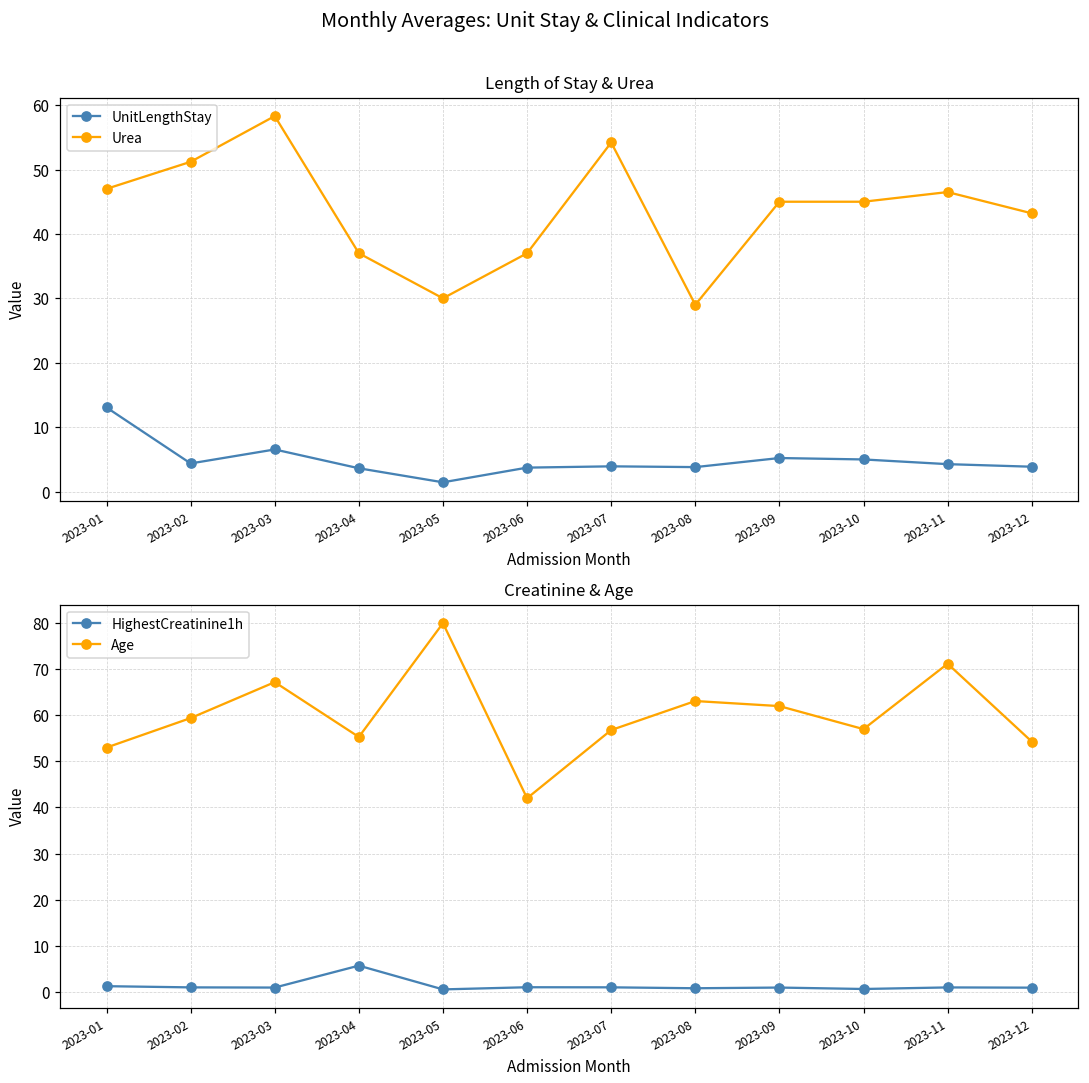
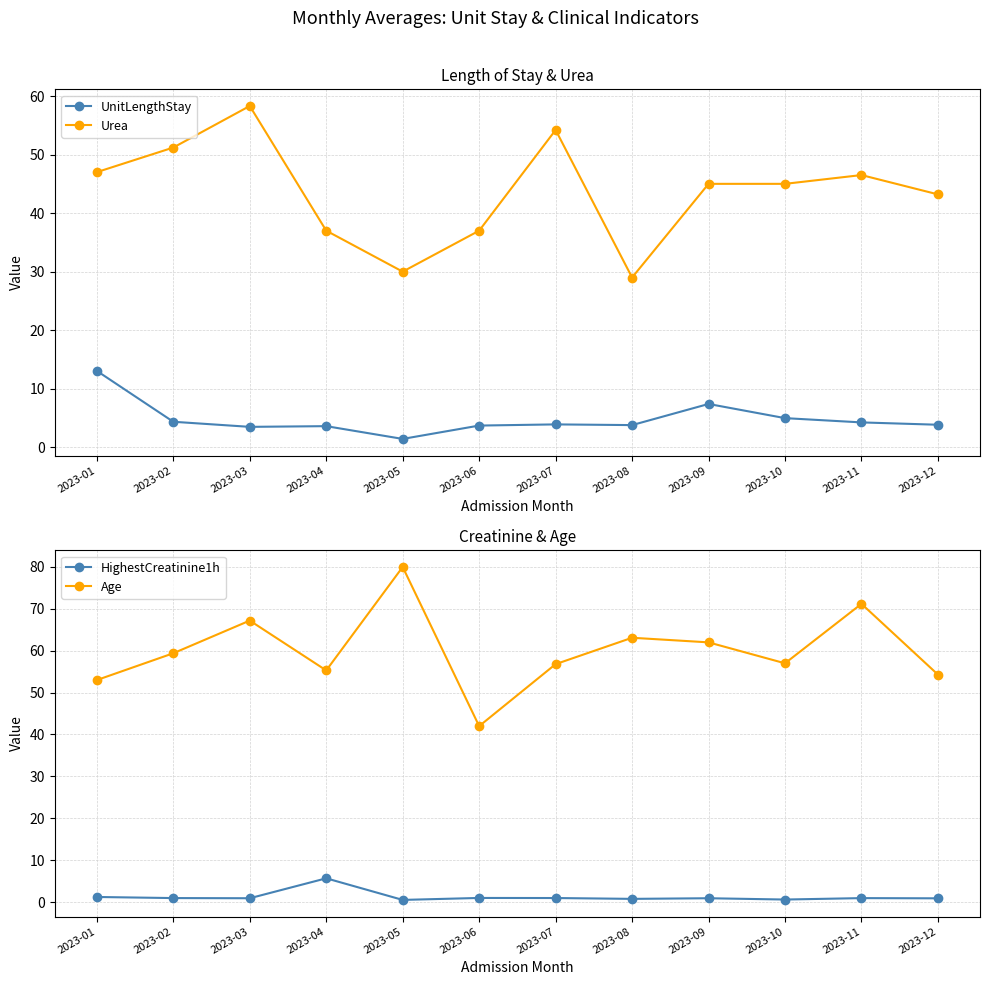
Length of Stay & Urea, UnitLengthStay, 2023-03: 7 -> 3
Length of Stay & Urea, UnitLengthStay, 2023-09: 5 -> 7
